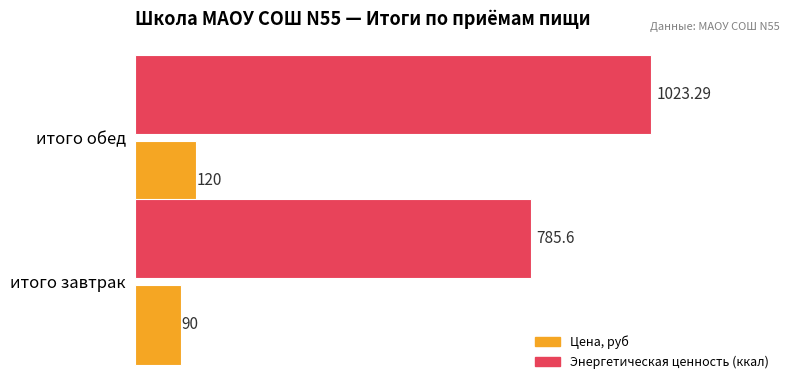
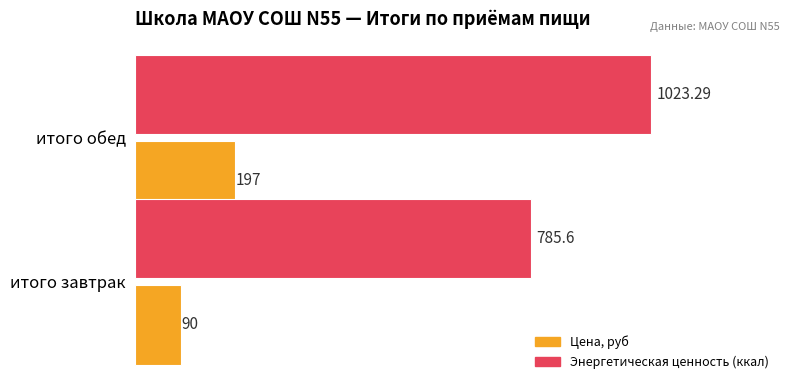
Цена, руб, итого обед: 120 -> 197
